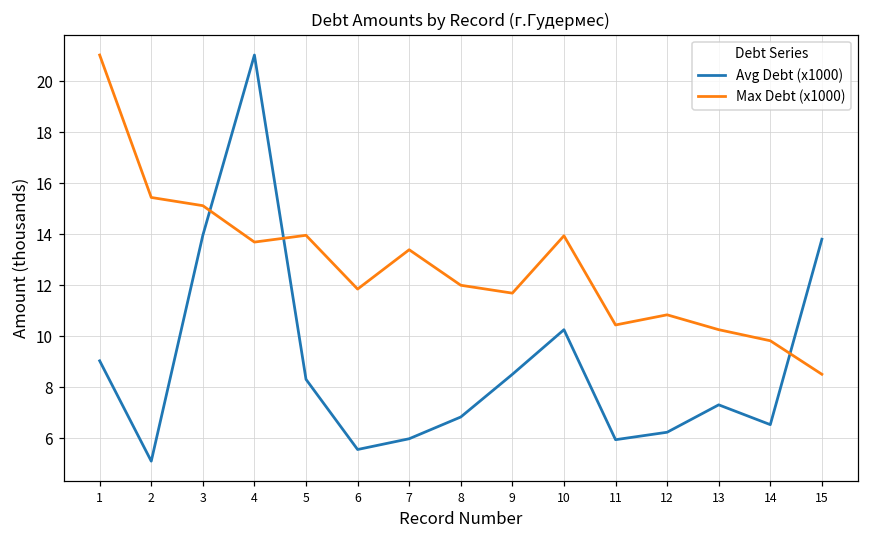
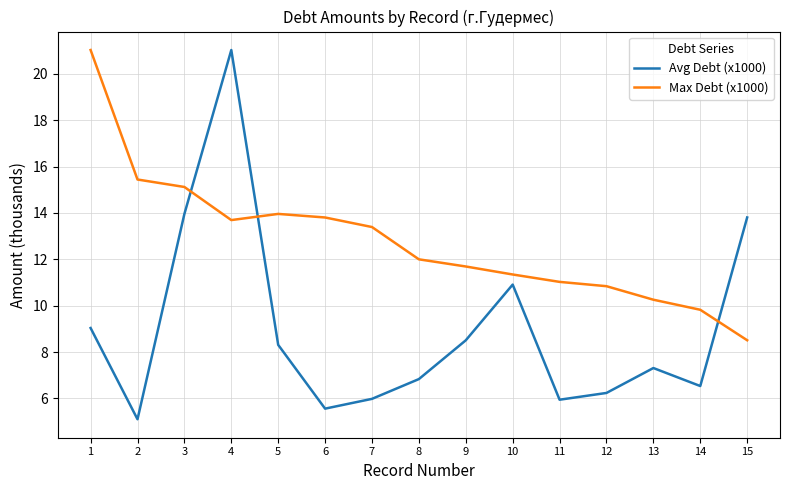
Max Debt (x1000), 6: 11.9 -> 13.8
Avg Debt (x1000), 10: 10.3 -> 10.9
Max Debt (x1000), 10: 13.9 -> 11.3
Max Debt (x1000), 11: 10.4 -> 11.0
